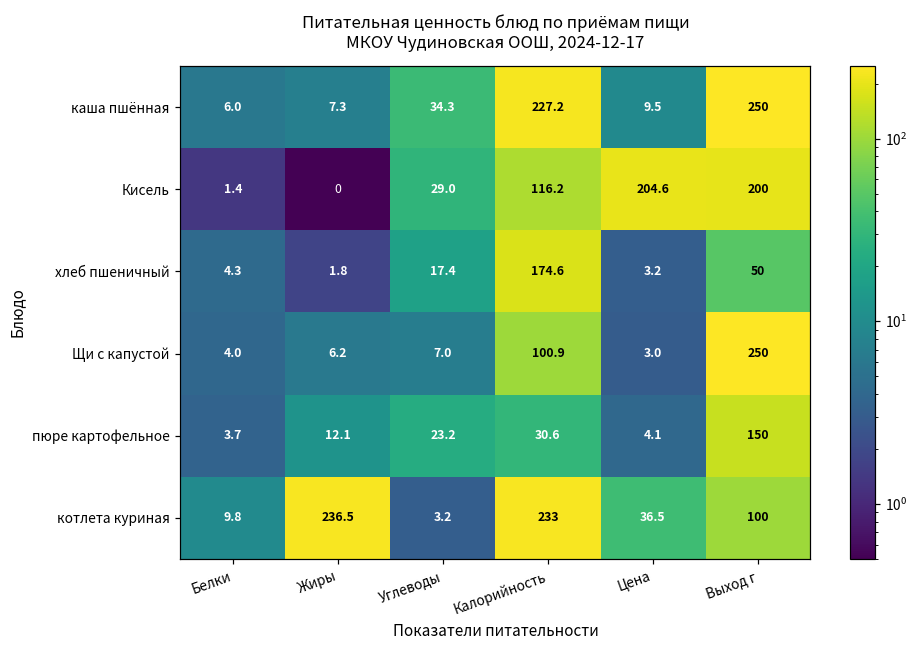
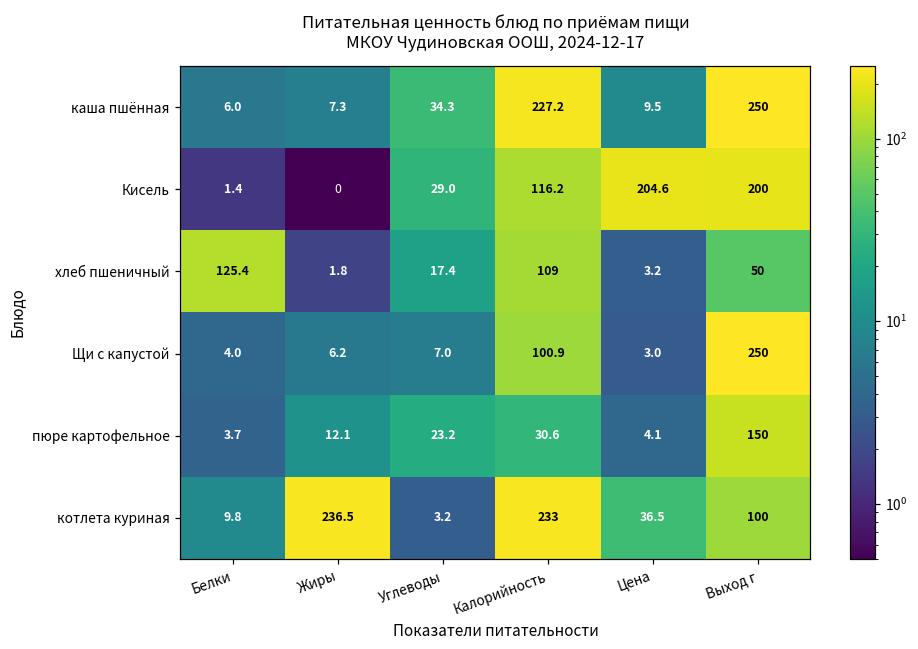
хлеб пшеничный, Белки: 4.3 -> 125.4
хлеб пшеничный, Калорийность: 174.6 -> 109
